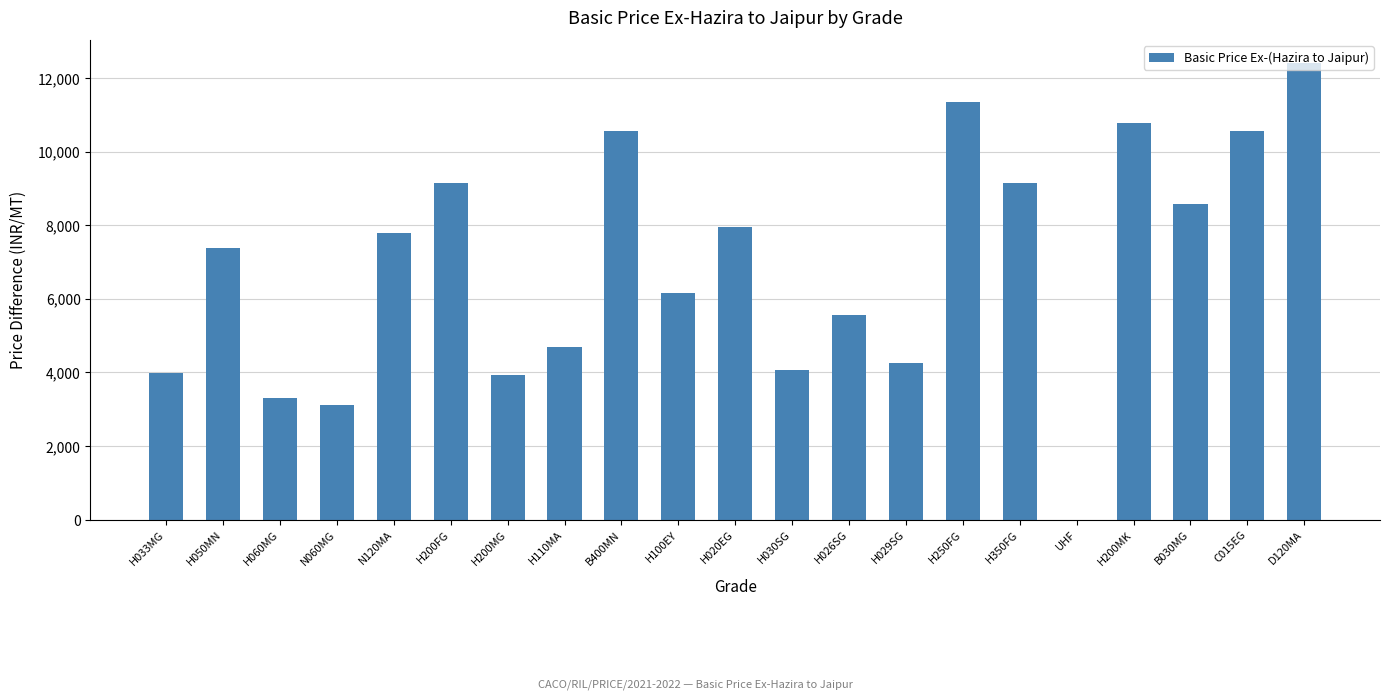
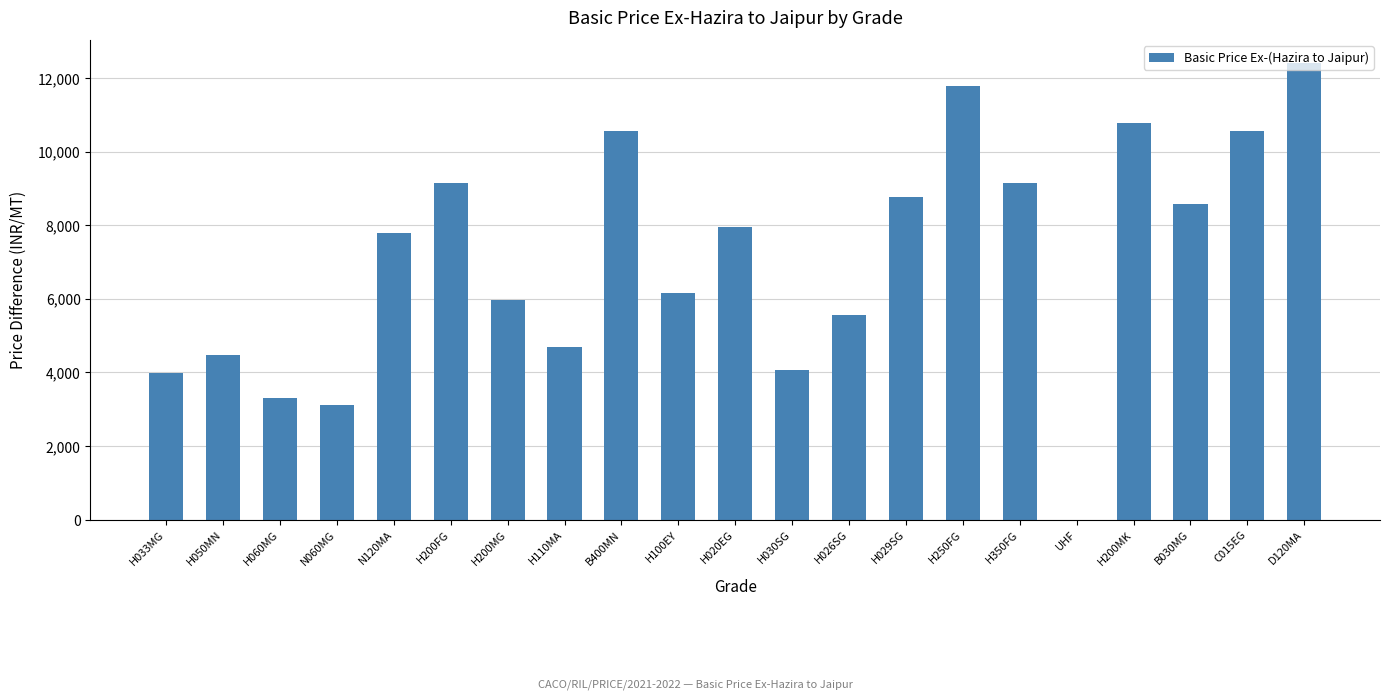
H050MN: 7,400 -> 4,500
H200MG: 3,900 -> 6,000
H029SG: 4,300 -> 8,800
H250FG: 11,400 -> 11,800
